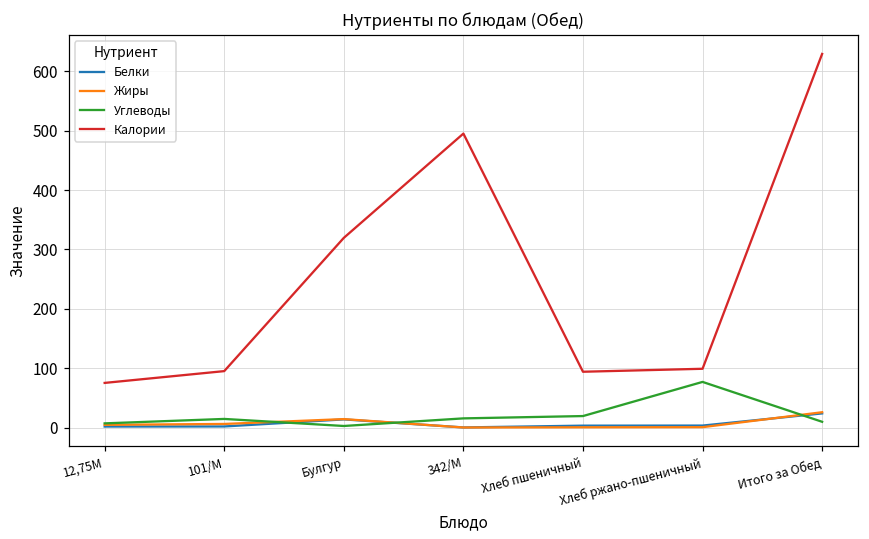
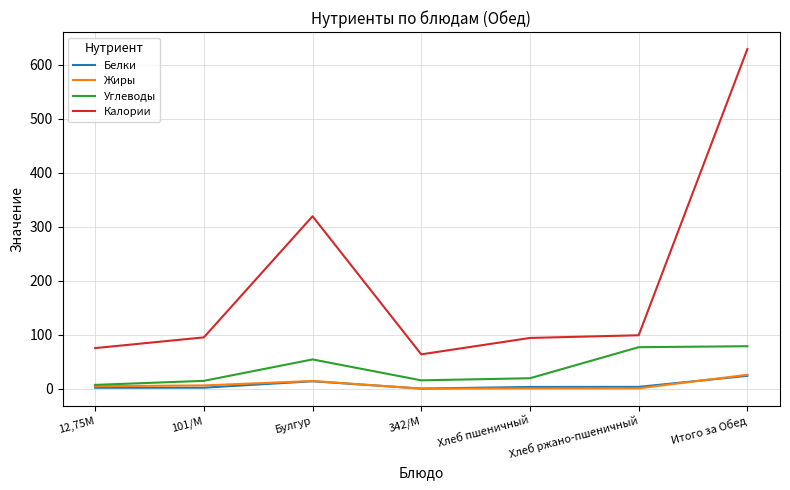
Углеводы, Булгур: 0 -> 50
Калории, 342/М: 500 -> 60
Углеводы, Итого за Обед: 10 -> 80
